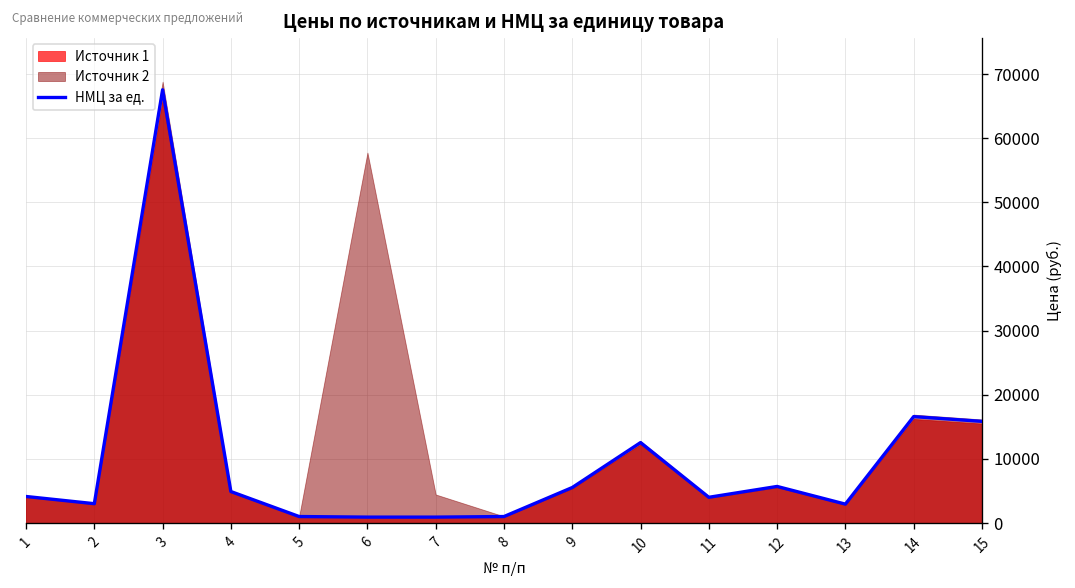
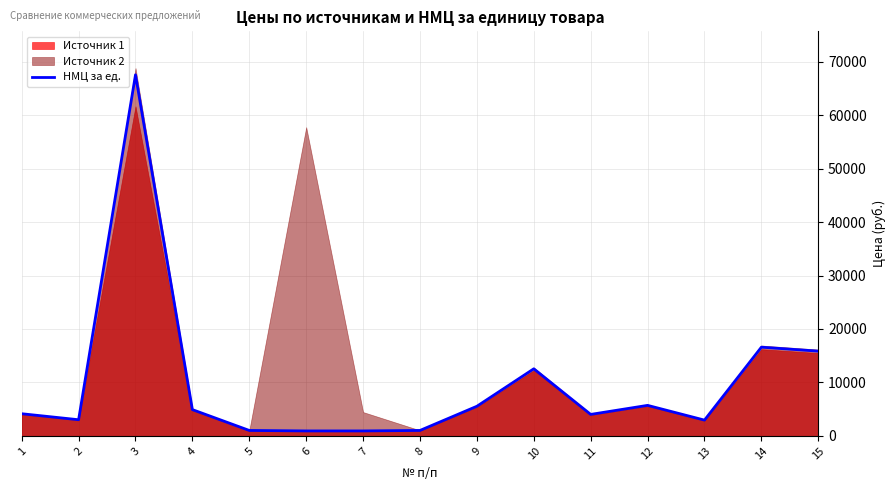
Источник 1, 3: 66000 -> 62000
